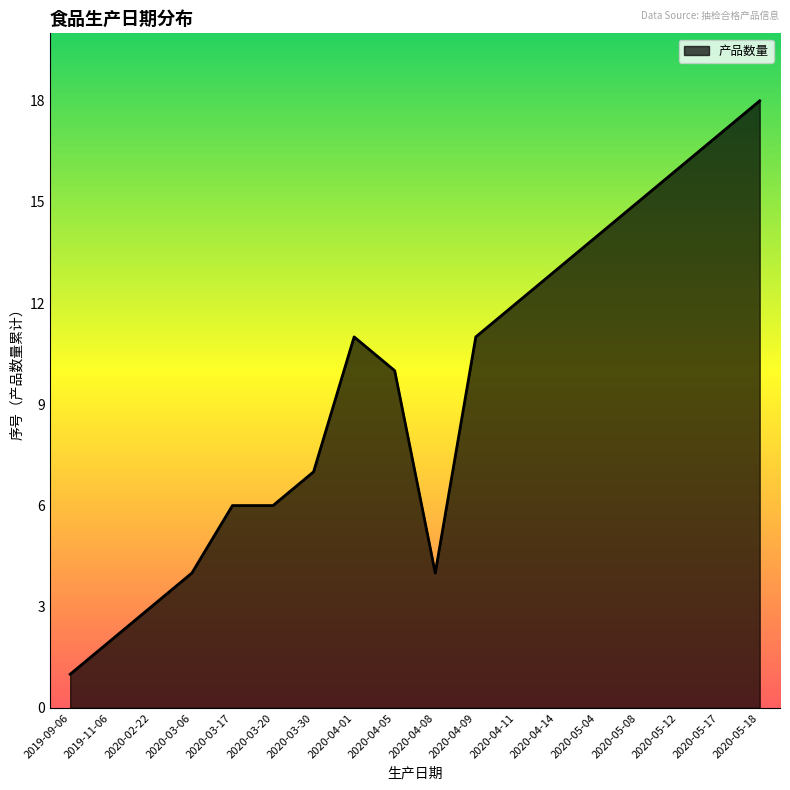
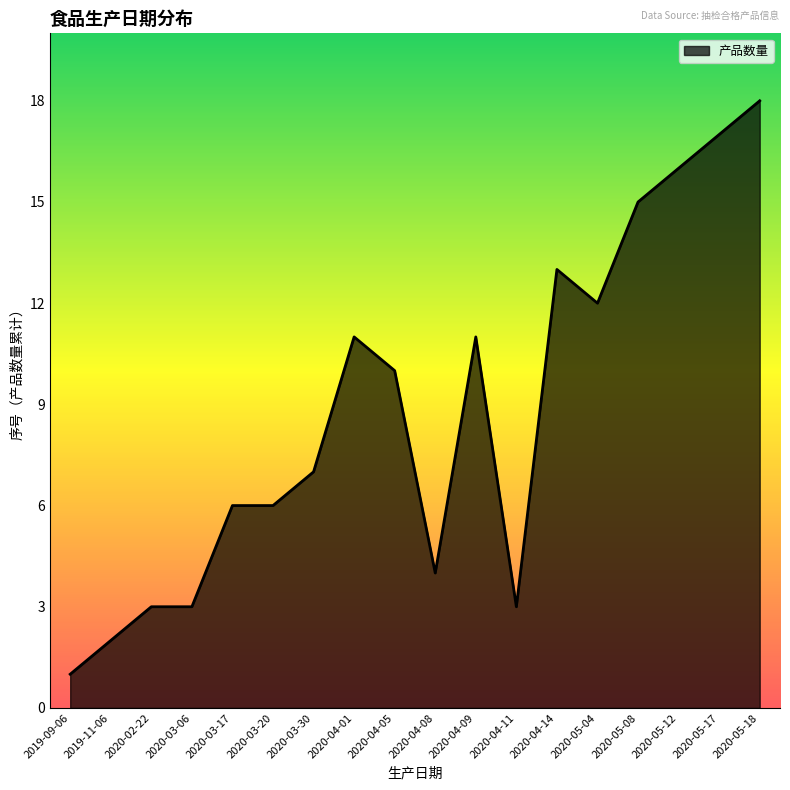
2020-03-06: 4 -> 3
2020-04-11: 12 -> 3
2020-05-04: 14 -> 12
